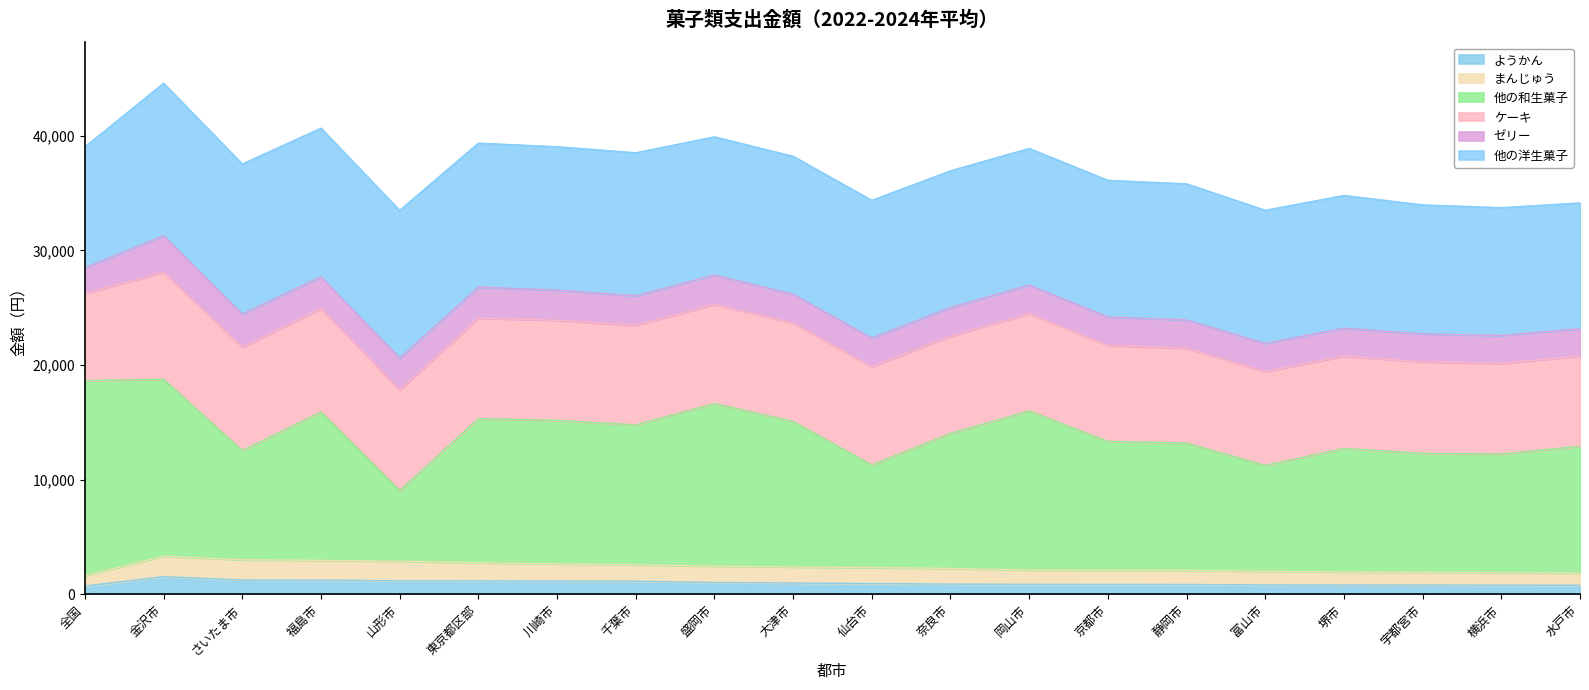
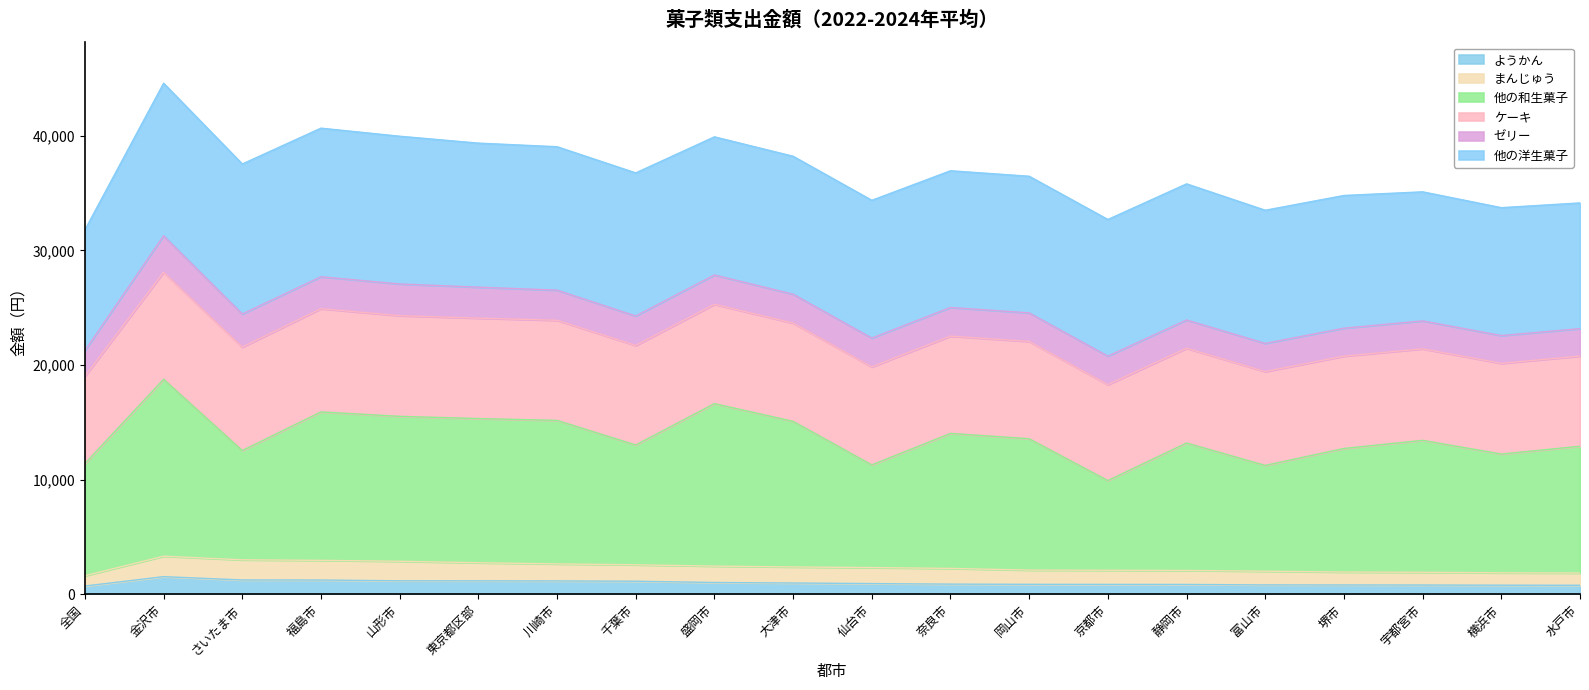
他の和生菓子, 全国: 17,000 -> 9,800
他の和生菓子, 山形市: 6,200 -> 12,600
他の和生菓子, 千葉市: 12,200 -> 10,400
他の和生菓子, 岡山市: 13,900 -> 11,500
他の和生菓子, 京都市: 11,200 -> 7,800
他の和生菓子, 宇都宮市: 10,400 -> 11,500
